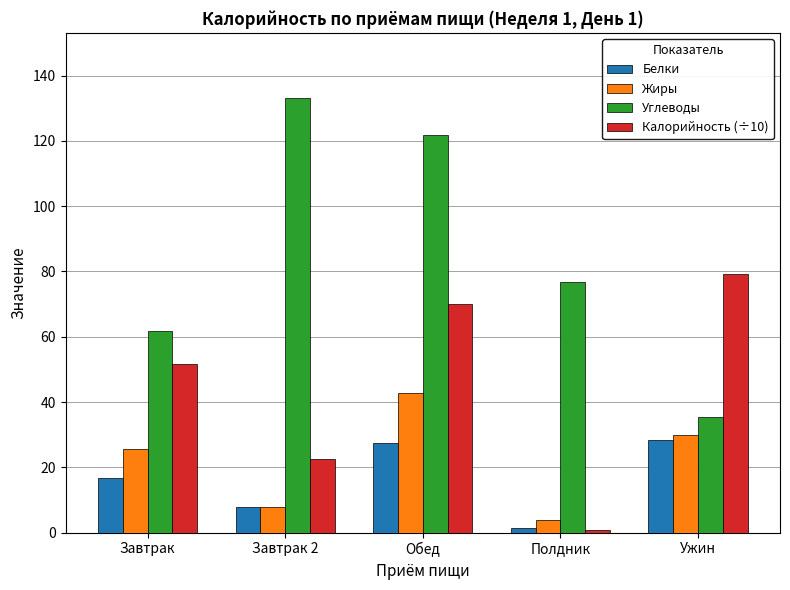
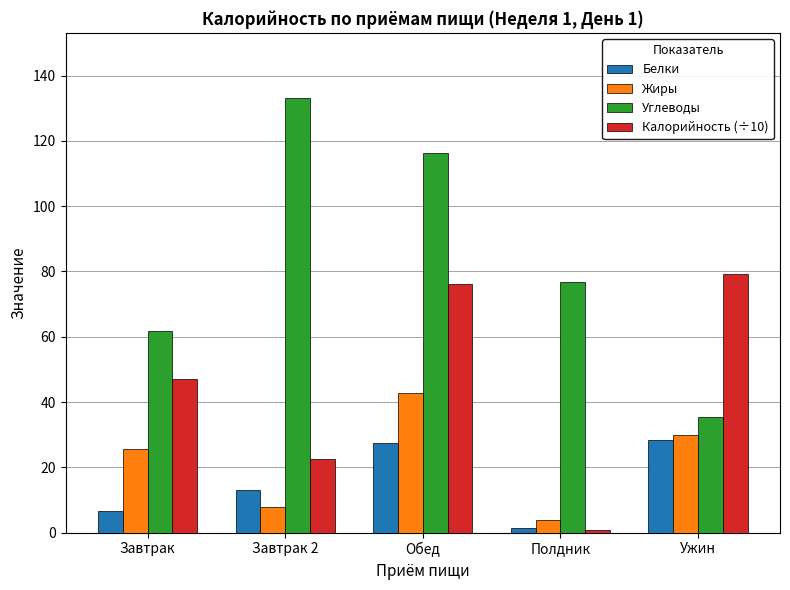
Белки, Завтрак: 17 -> 7
Калорийность (÷10), Завтрак: 52 -> 47
Белки, Завтрак 2: 8 -> 13
Углеводы, Обед: 122 -> 116
Калорийность (÷10), Обед: 70 -> 76
